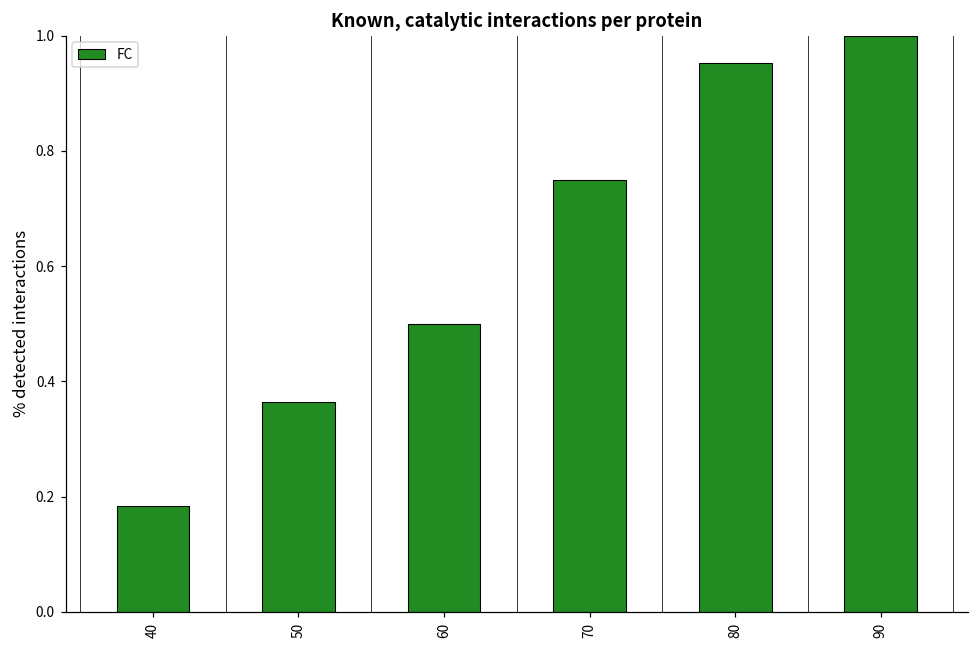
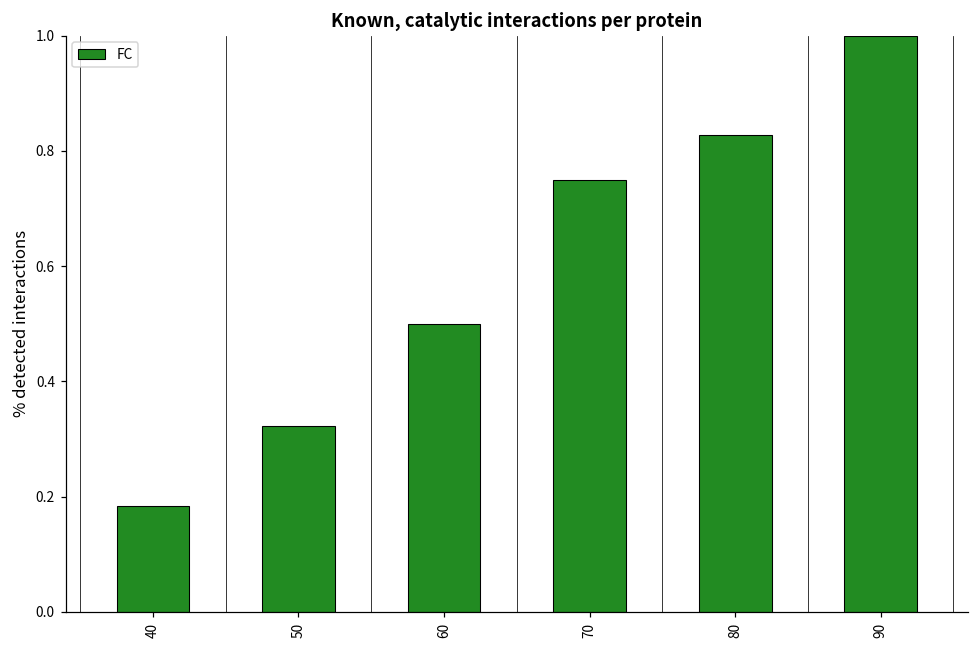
50: 0.36 -> 0.32
80: 0.95 -> 0.83
